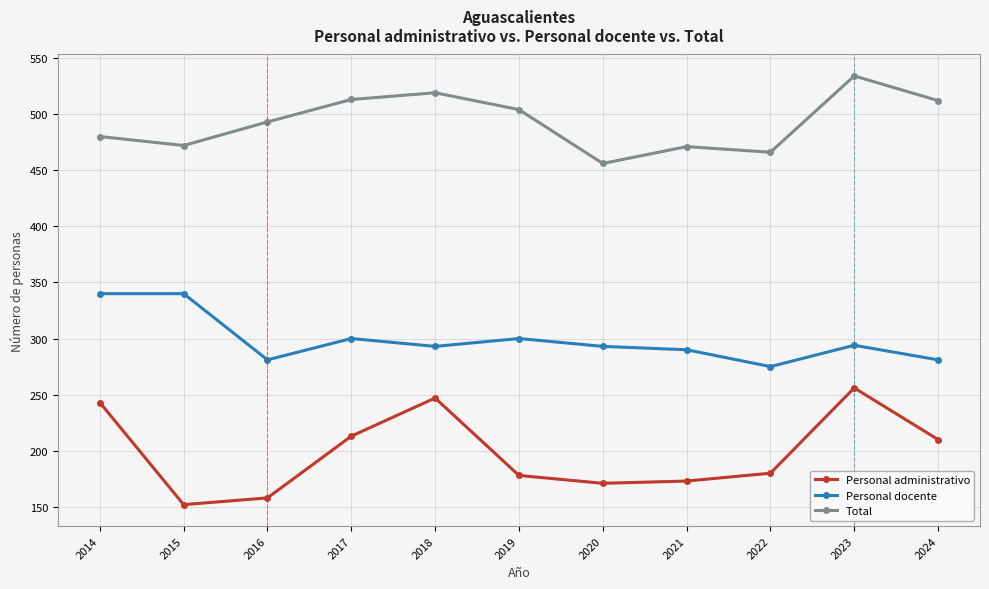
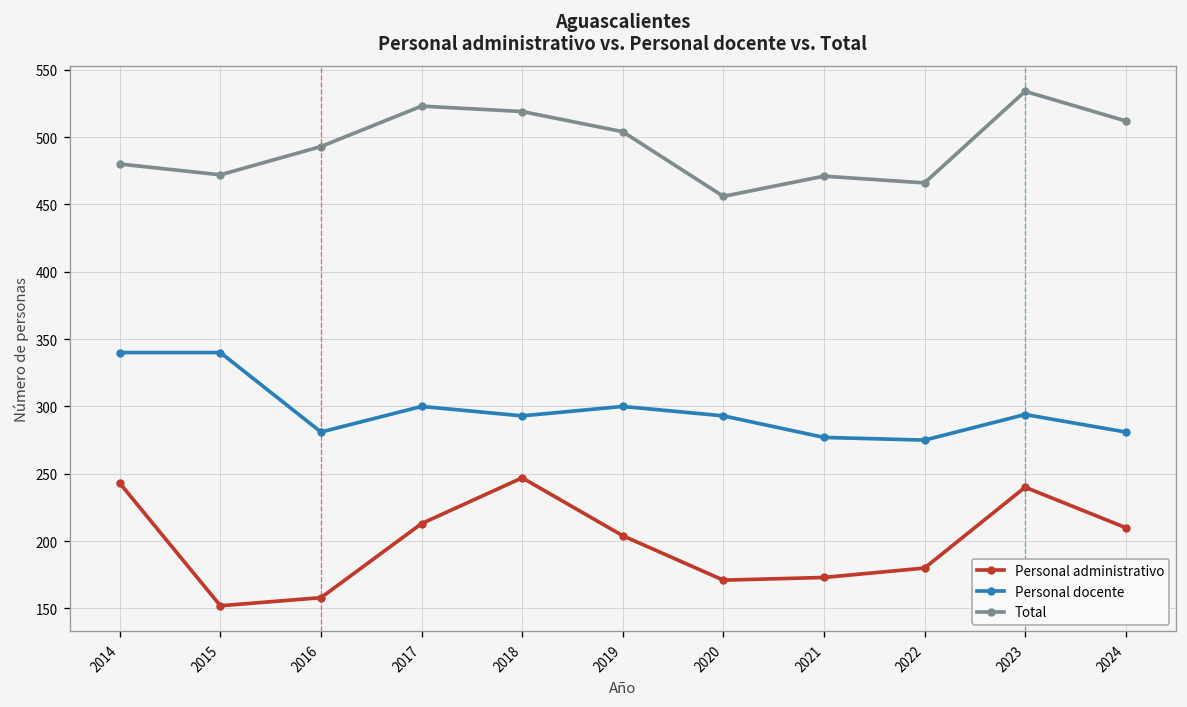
Total, 2017: 513 -> 523
Personal administrativo, 2019: 178 -> 204
Personal docente, 2021: 290 -> 277
Personal administrativo, 2023: 256 -> 240
